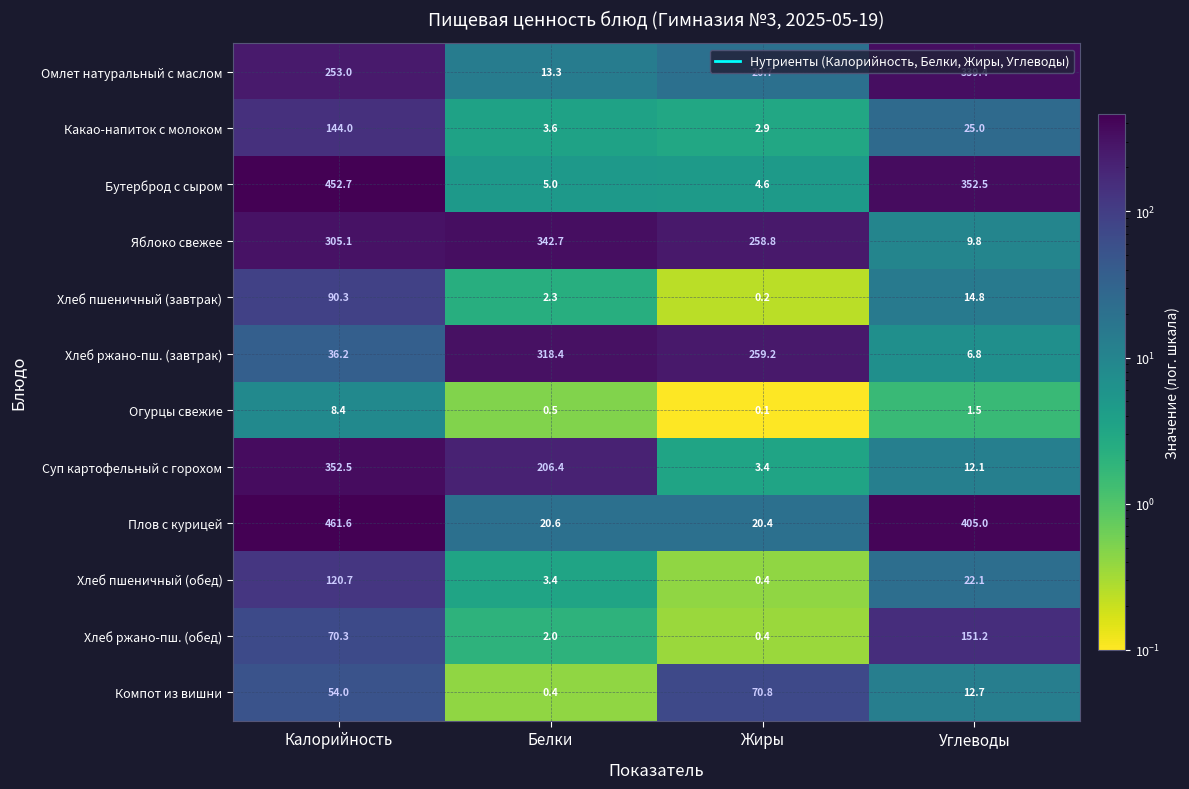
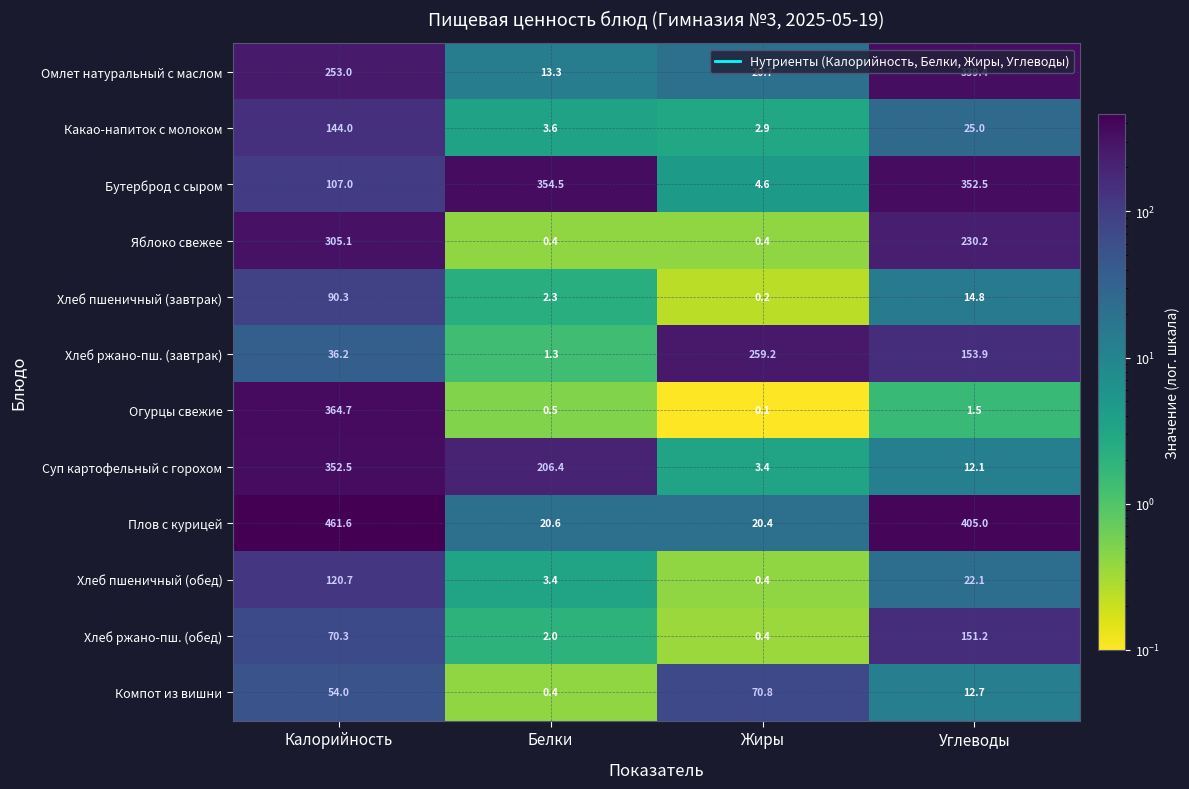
Бутерброд с сыром, Калорийность: 452.7 -> 107.0
Бутерброд с сыром, Белки: 5.0 -> 354.5
Яблоко свежее, Белки: 342.7 -> 0.4
Яблоко свежее, Жиры: 258.8 -> 0.4
Яблоко свежее, Углеводы: 9.8 -> 230.2
Хлеб ржано-пш. (завтрак), Белки: 318.4 -> 1.3
Хлеб ржано-пш. (завтрак), Углеводы: 6.8 -> 153.9
Огурцы свежие, Калорийность: 8.4 -> 364.7
